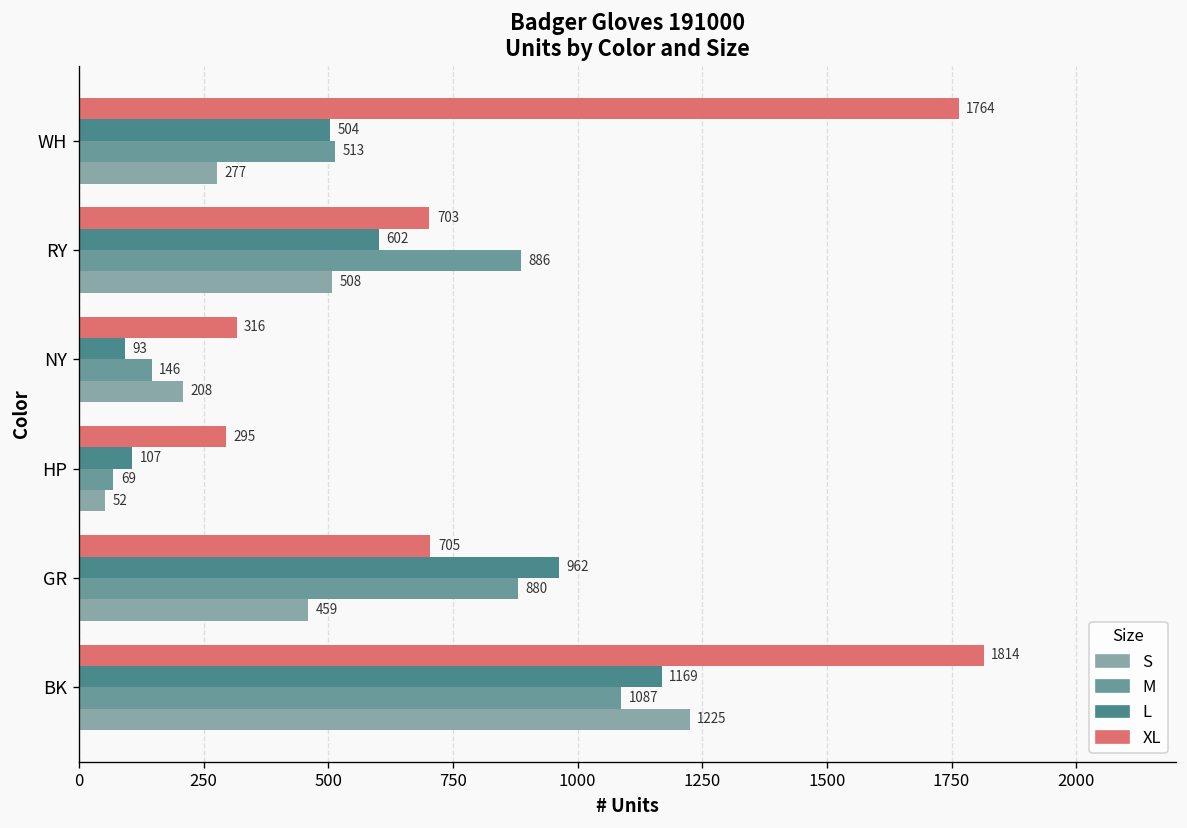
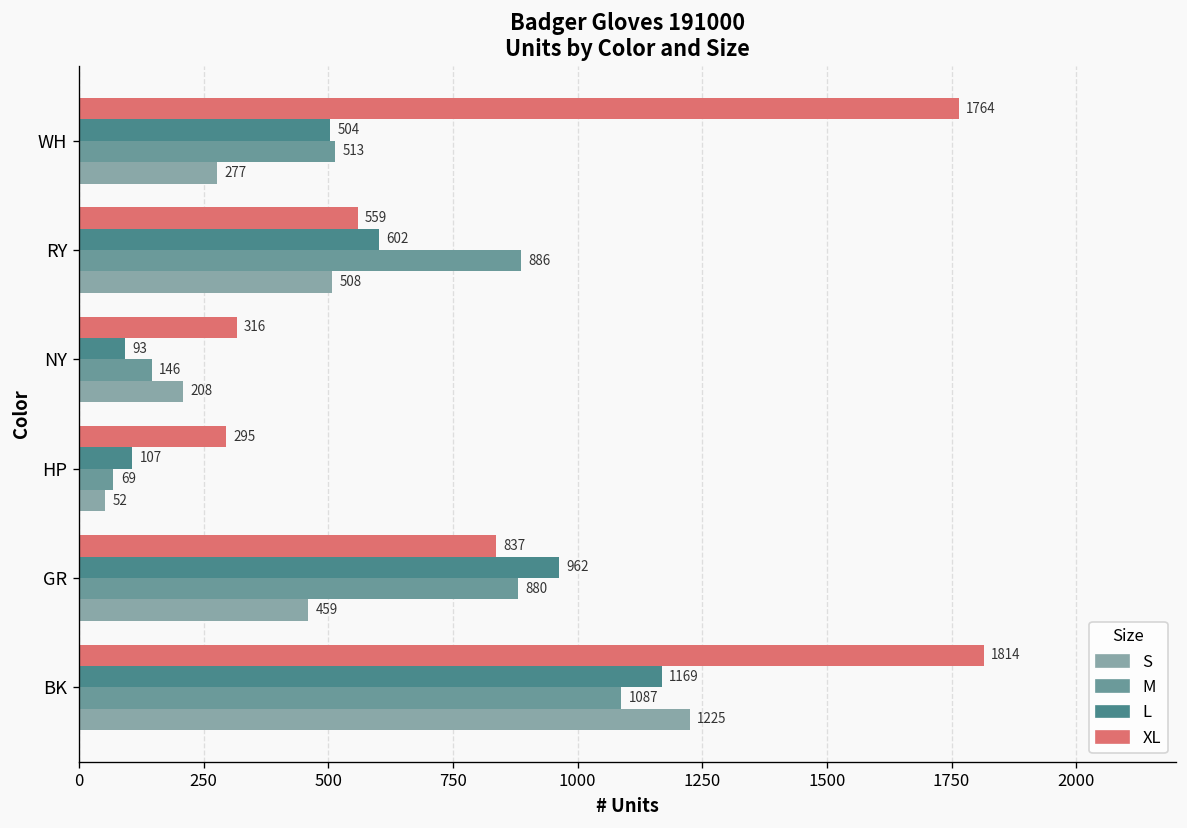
XL, RY: 703 -> 559
XL, GR: 705 -> 837
